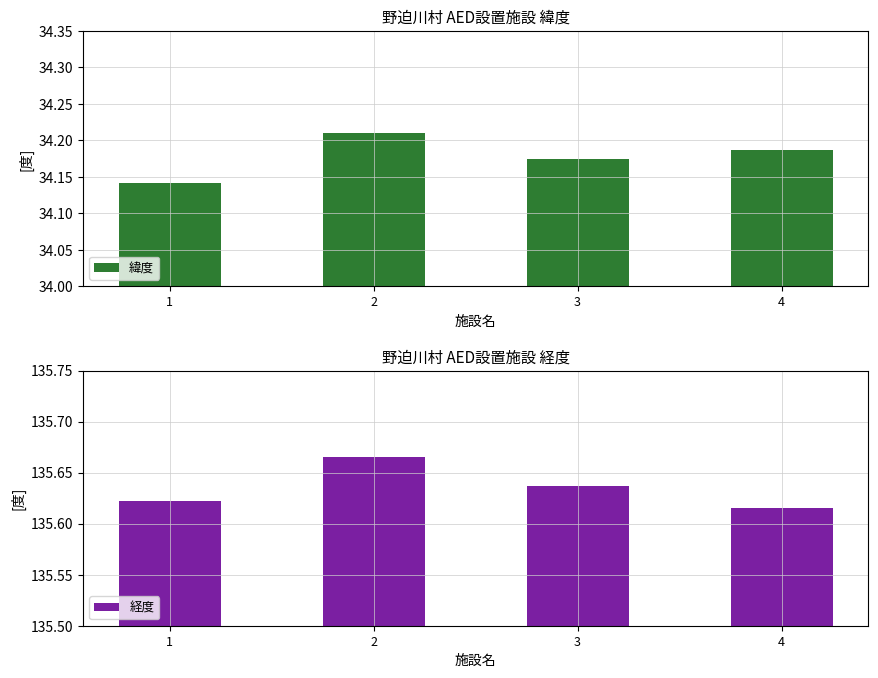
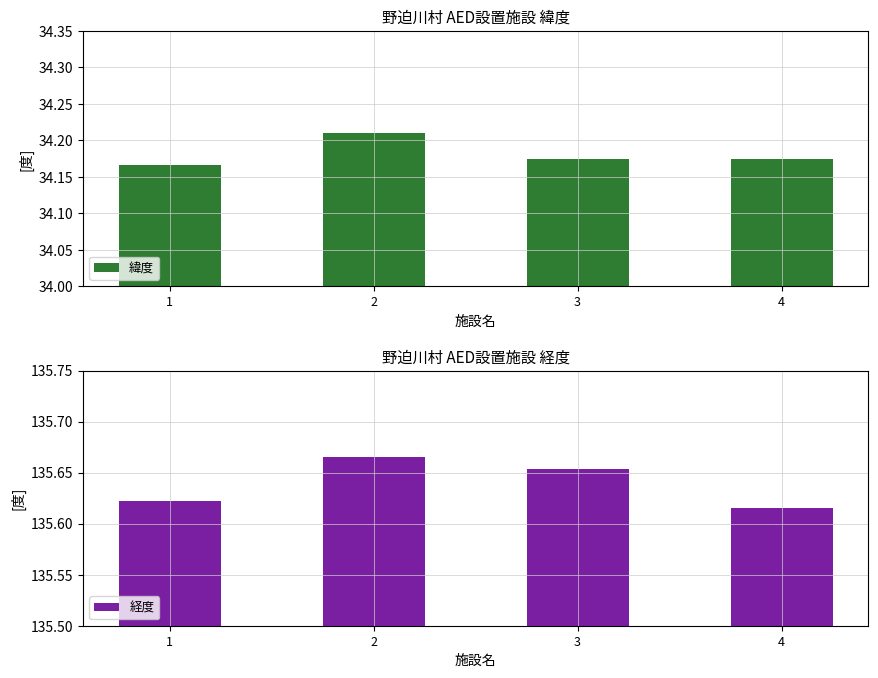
野迫川村 AED設置施設 緯度, 1: 34.14 -> 34.17
野迫川村 AED設置施設 緯度, 4: 34.19 -> 34.17
野迫川村 AED設置施設 経度, 3: 135.637 -> 135.654
